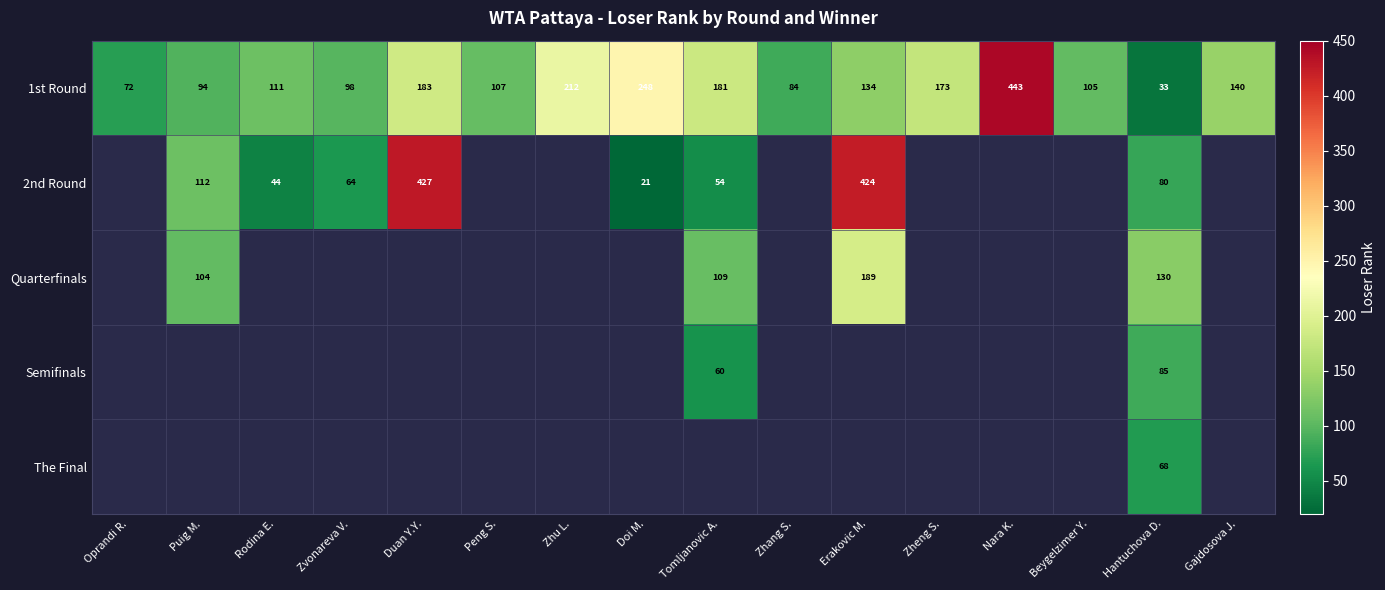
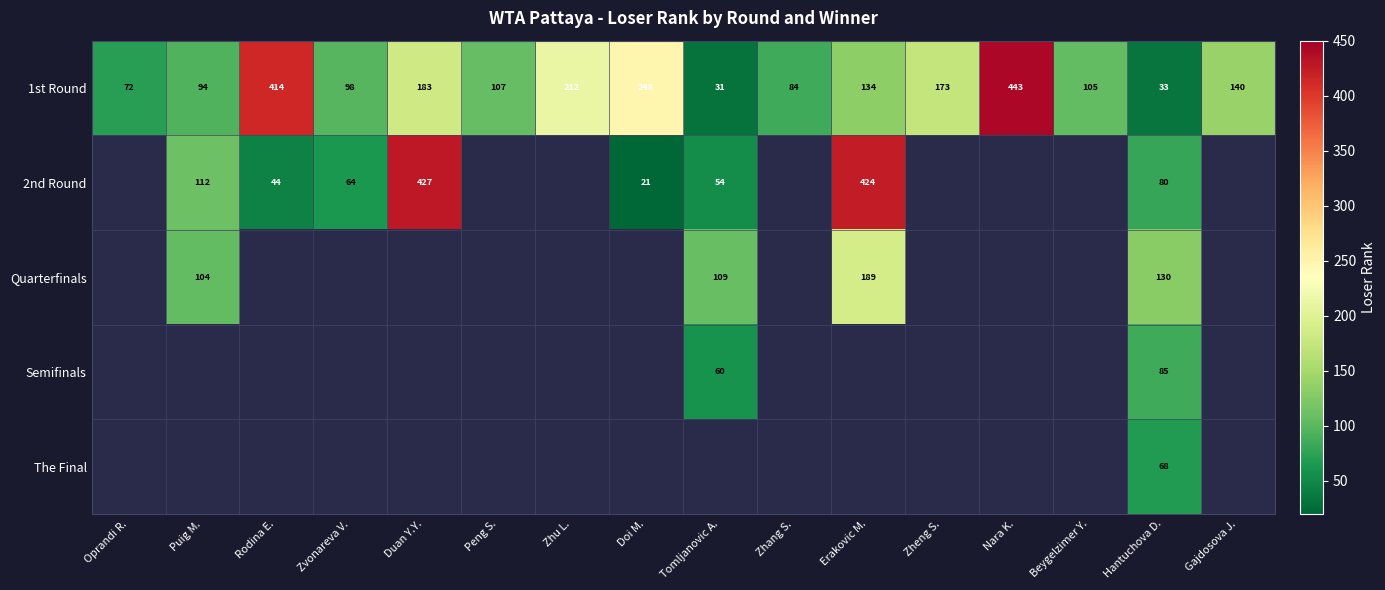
1st Round, Rodina E.: 111 -> 414
1st Round, Tomljanovic A.: 181 -> 31
